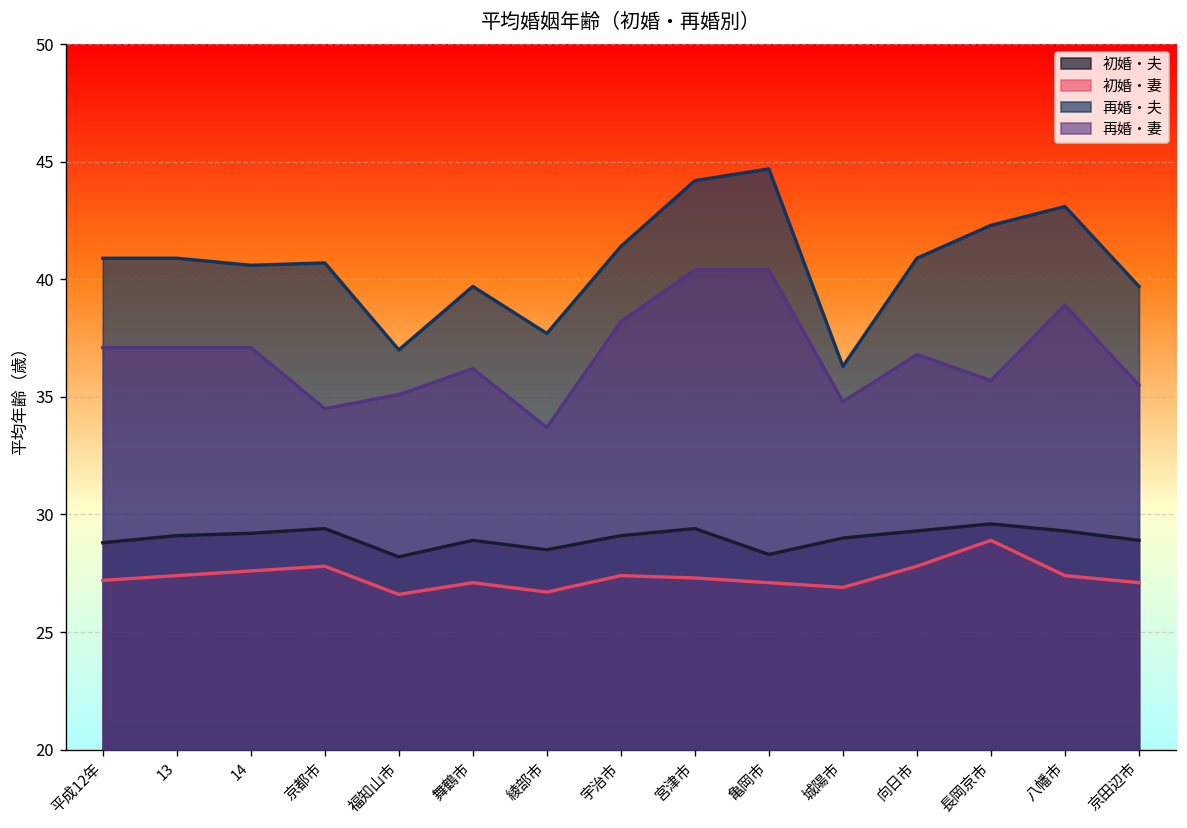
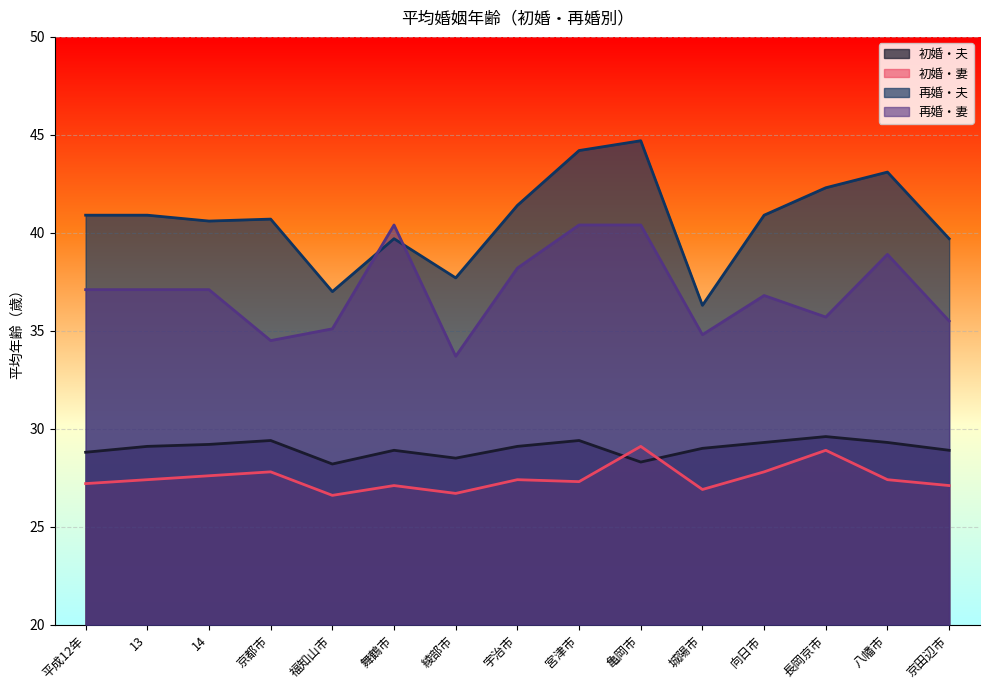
再婚・妻, 舞鶴市: 36.2 -> 40.4
初婚・妻, 亀岡市: 27.1 -> 29.1
